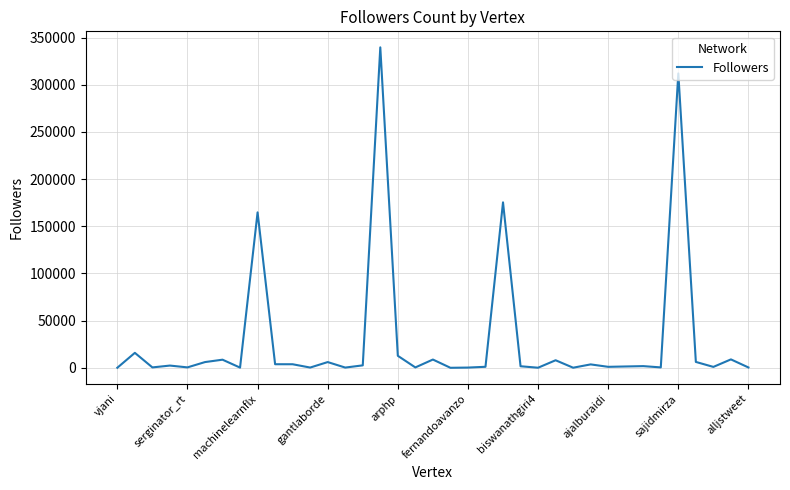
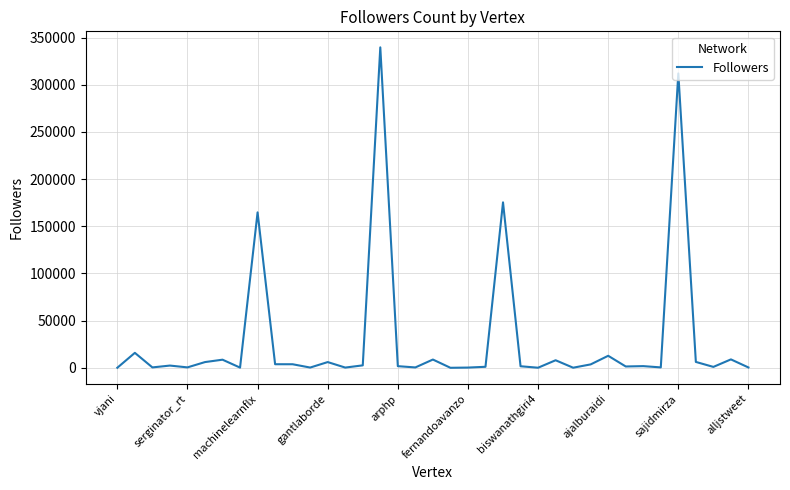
arphp: 10000 -> 0
ajalburaidi: 0 -> 10000
